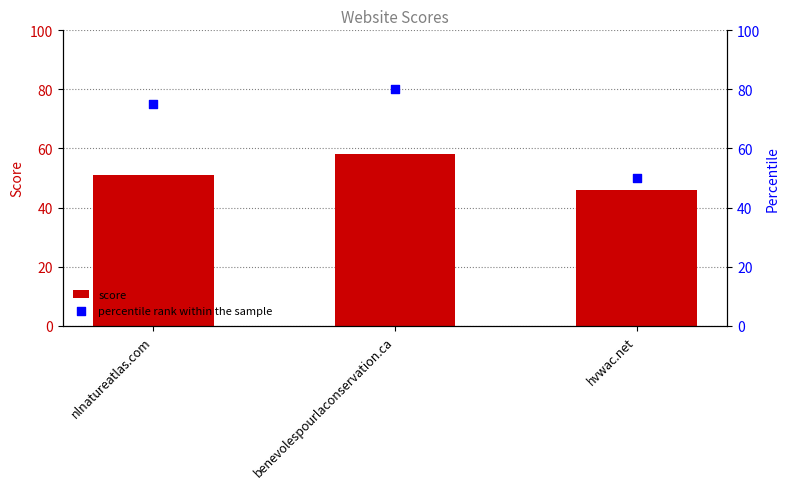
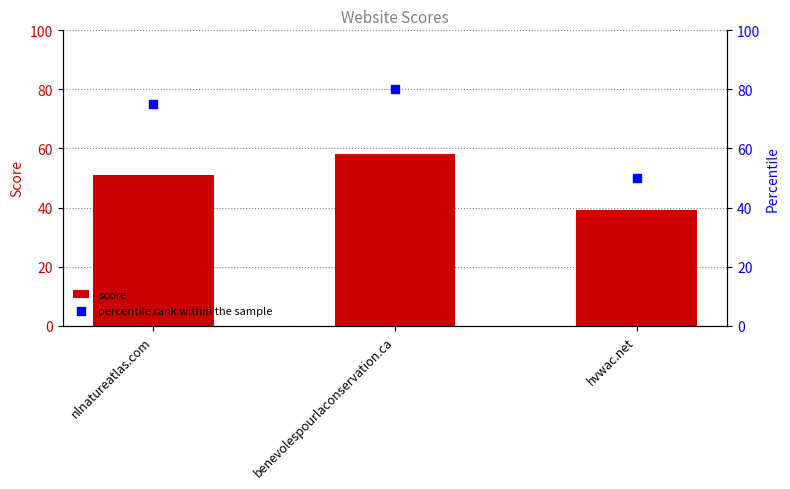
score, hvwac.net: 46 -> 39
